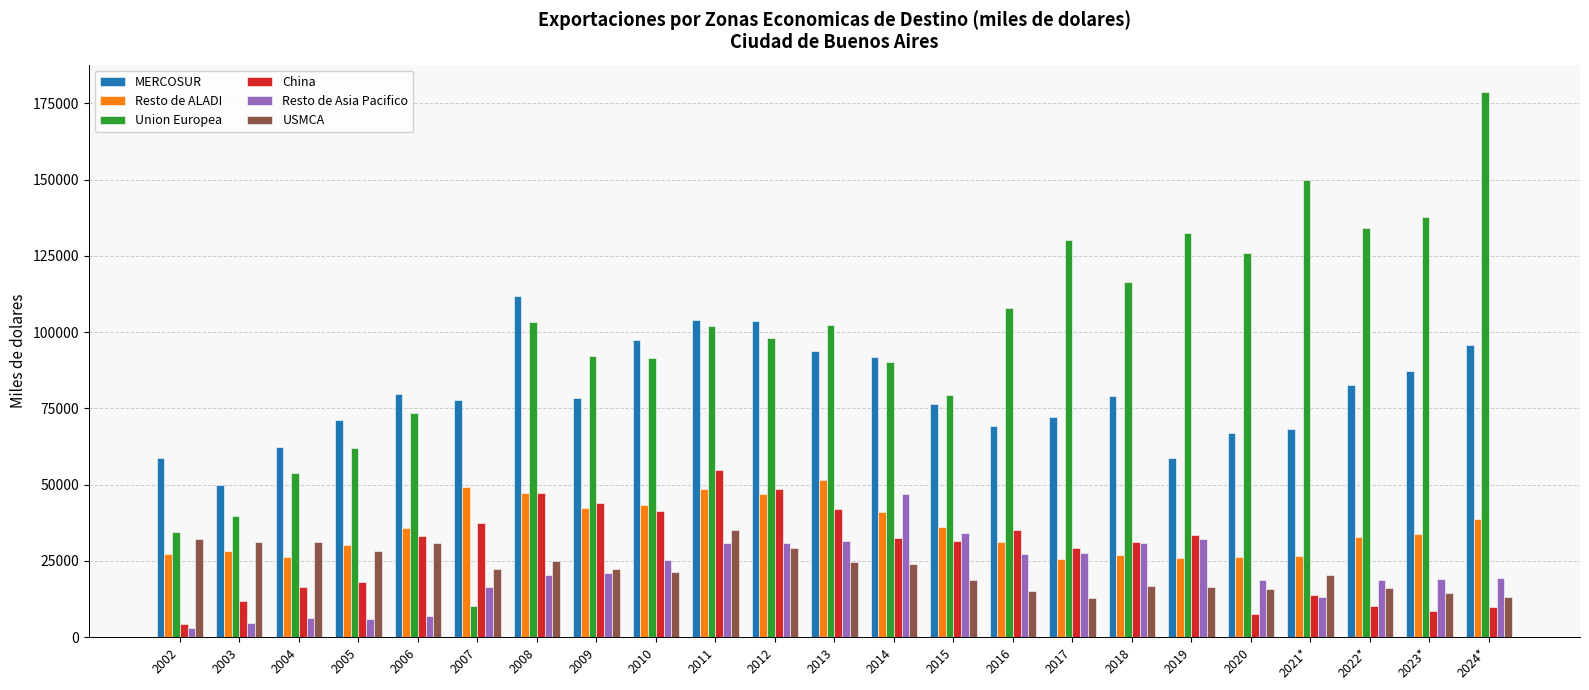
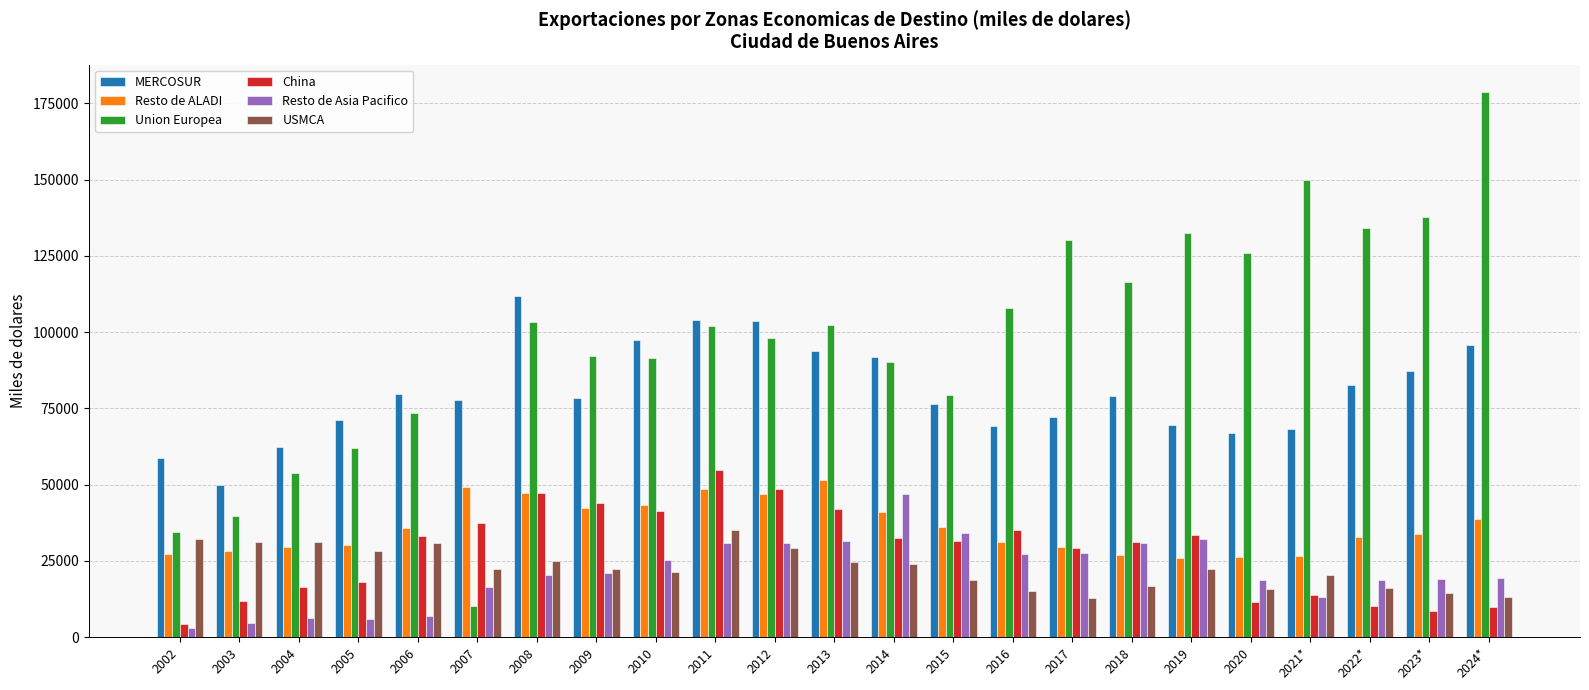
Resto de ALADI, 2004: 26000 -> 30000
Resto de ALADI, 2017: 25000 -> 30000
MERCOSUR, 2019: 59000 -> 70000
USMCA, 2019: 16000 -> 22000
China, 2020: 7000 -> 12000
